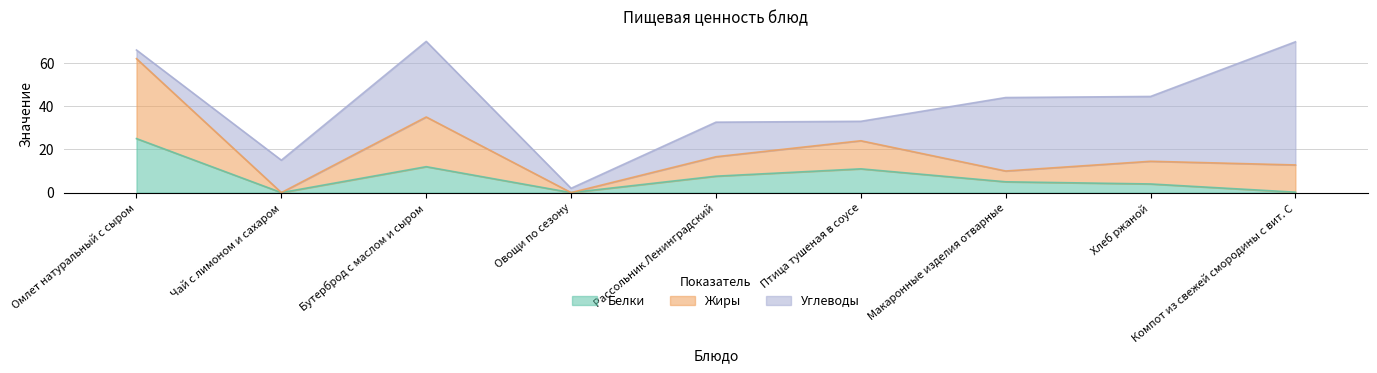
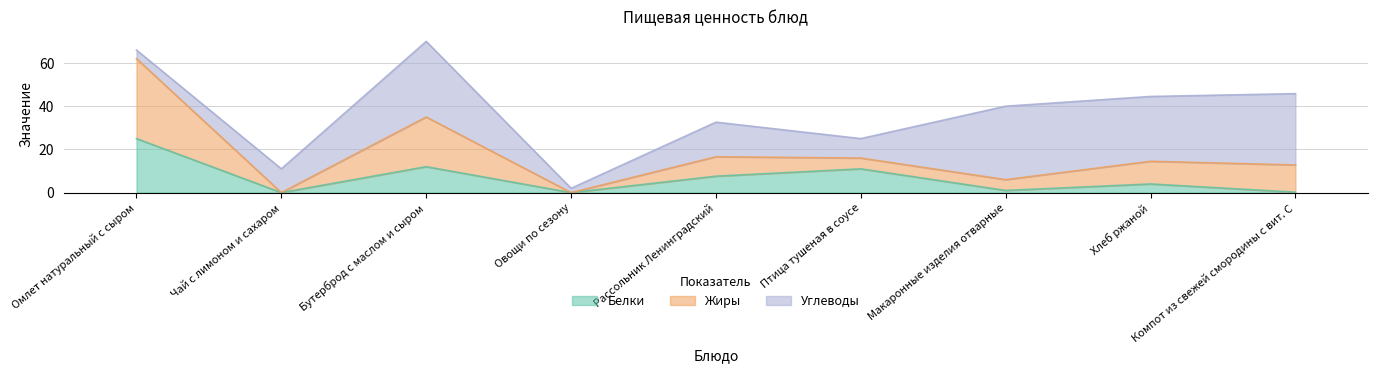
Углеводы, Чай с лимоном и сахаром: 15 -> 11
Жиры, Птица тушеная в соусе: 13 -> 5
Белки, Макаронные изделия отварные: 5 -> 1
Углеводы, Компот из свежей смородины с вит. С: 57 -> 33
